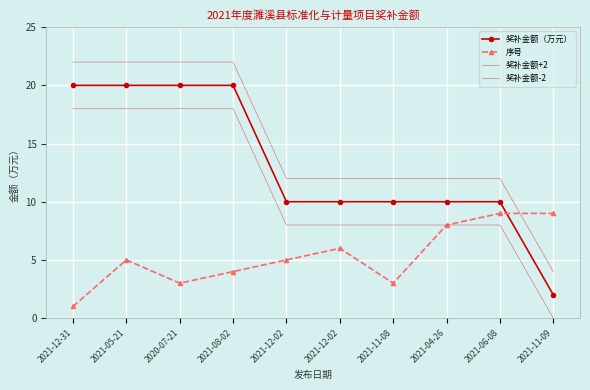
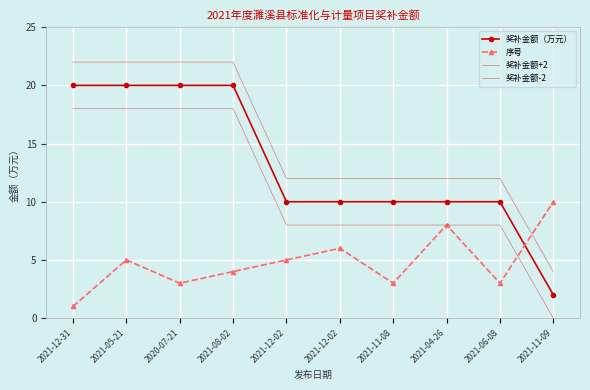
序号, 2021-06-08: 9 -> 3
序号, 2021-11-09: 9 -> 10
